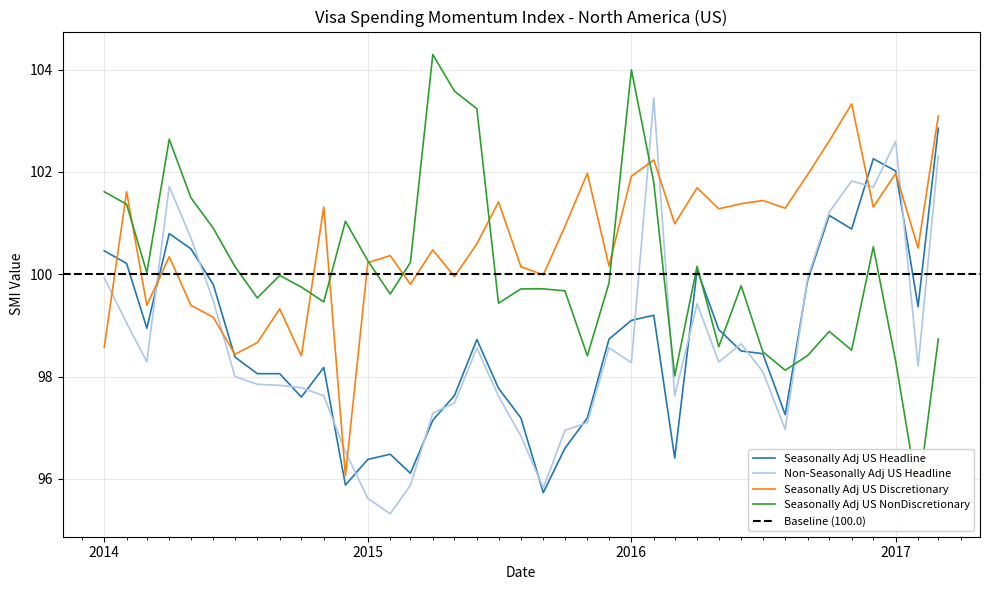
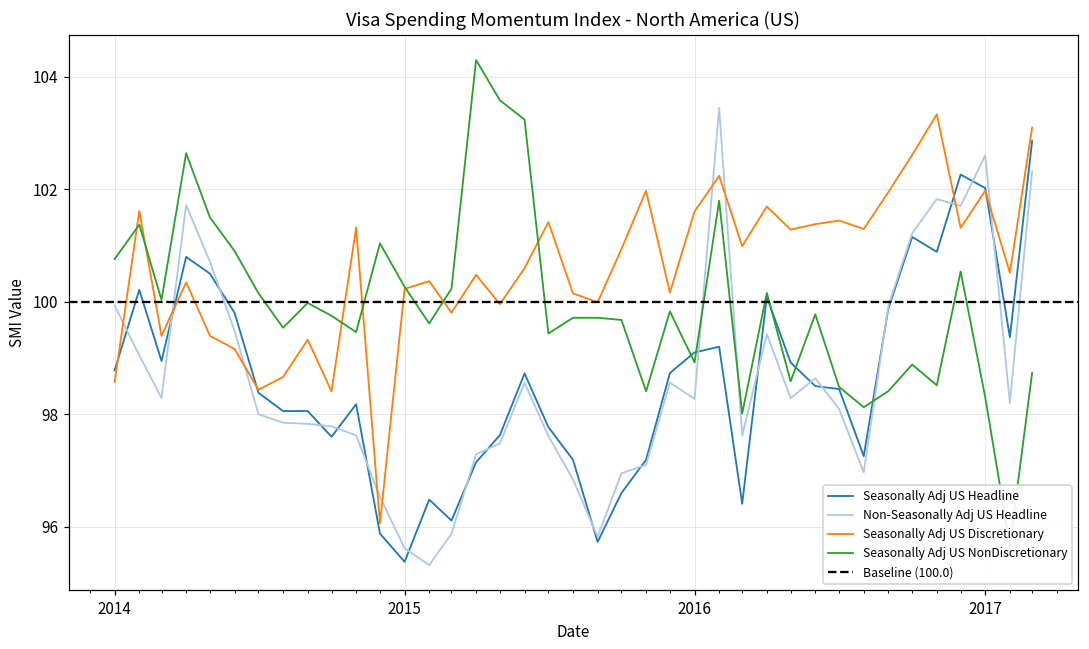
Seasonally Adj US Headline, 2014: 100.5 -> 98.8
Seasonally Adj US NonDiscretionary, 2014: 101.6 -> 100.8
Seasonally Adj US Headline, 2015: 96.4 -> 95.4
Seasonally Adj US Discretionary, 2016: 101.9 -> 101.6
Seasonally Adj US NonDiscretionary, 2016: 104.0 -> 98.9
